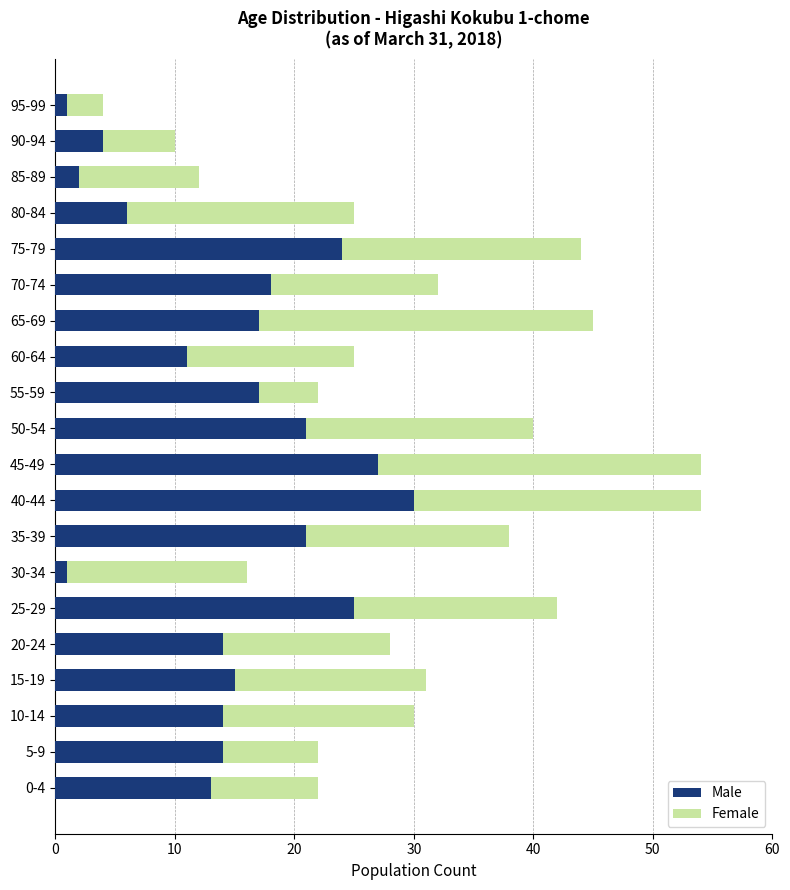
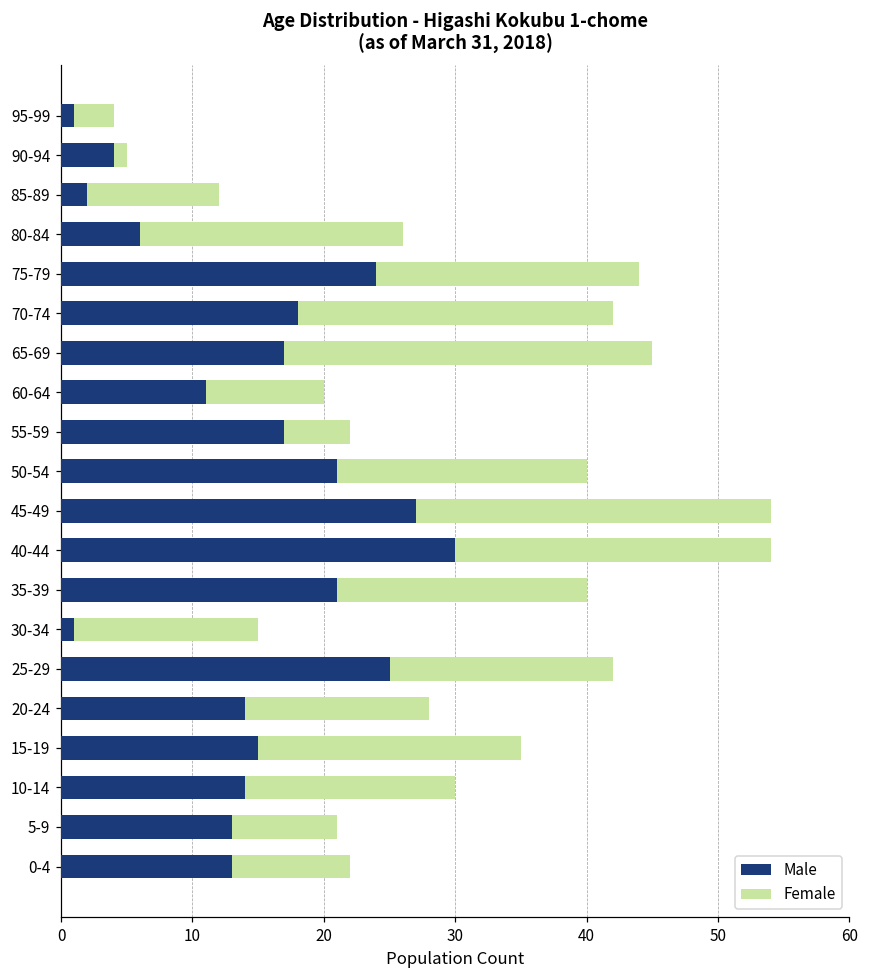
Female, 90-94: 6 -> 1
Female, 80-84: 19 -> 20
Female, 70-74: 14 -> 24
Female, 60-64: 14 -> 9
Female, 35-39: 17 -> 19
Female, 30-34: 15 -> 14
Female, 15-19: 16 -> 20
Male, 5-9: 14 -> 13
